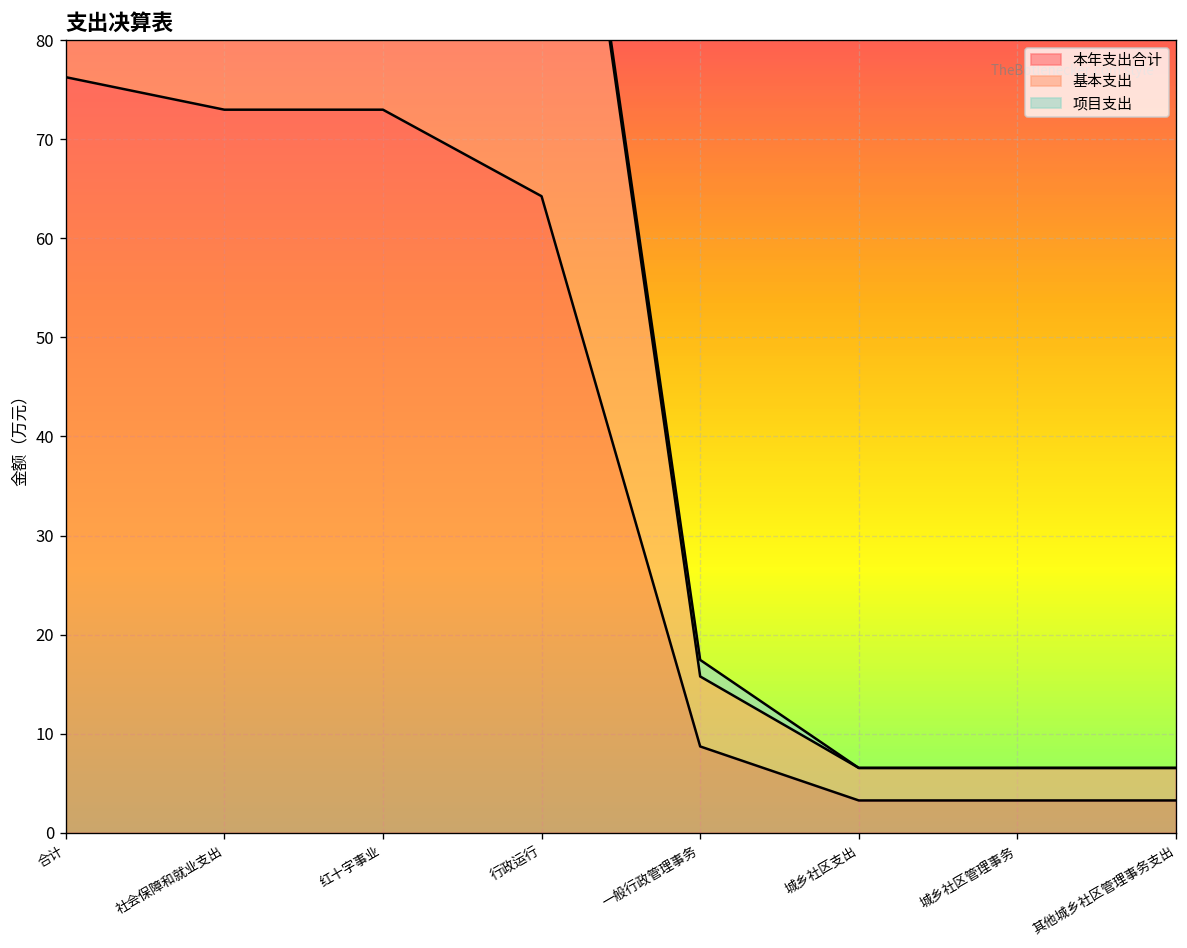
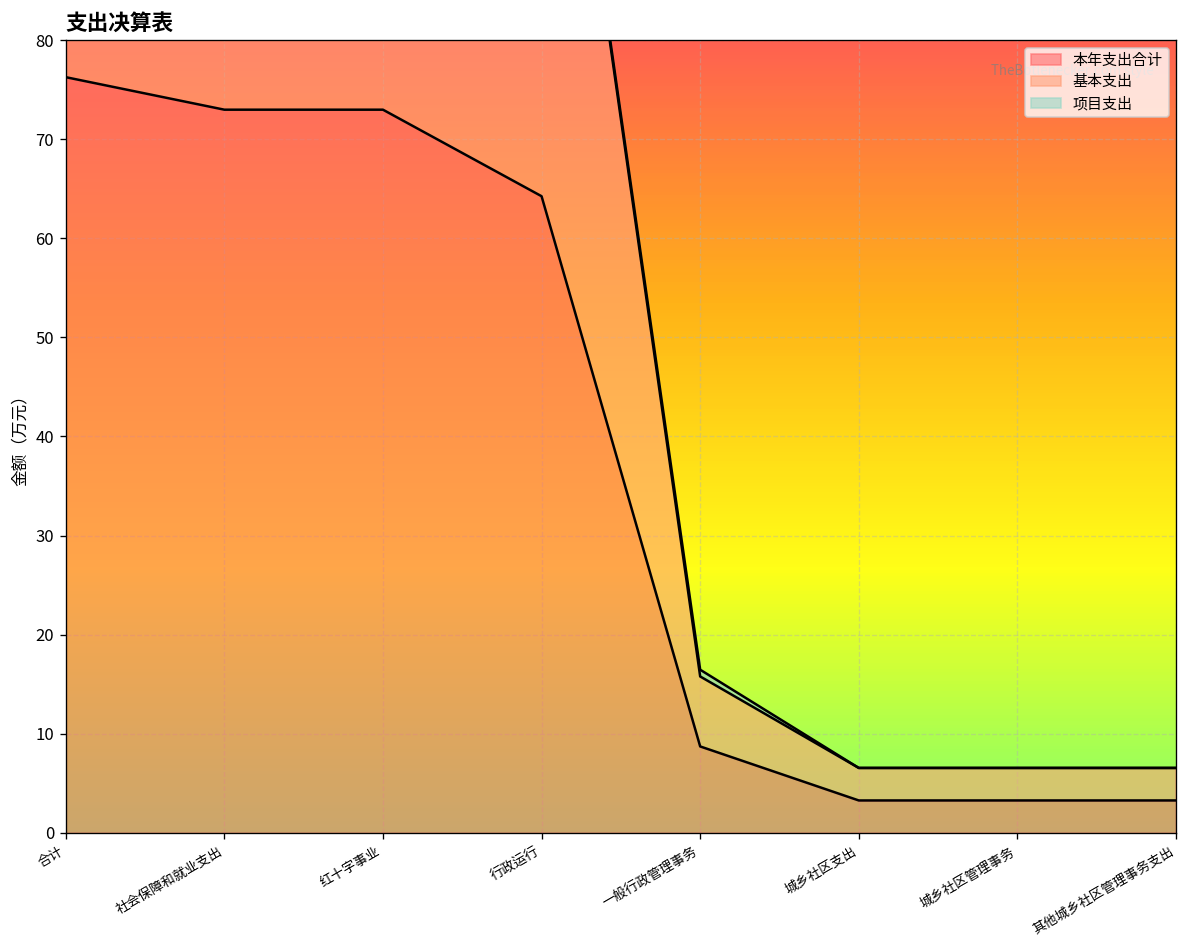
项目支出, 一般行政管理事务: 2 -> 1
